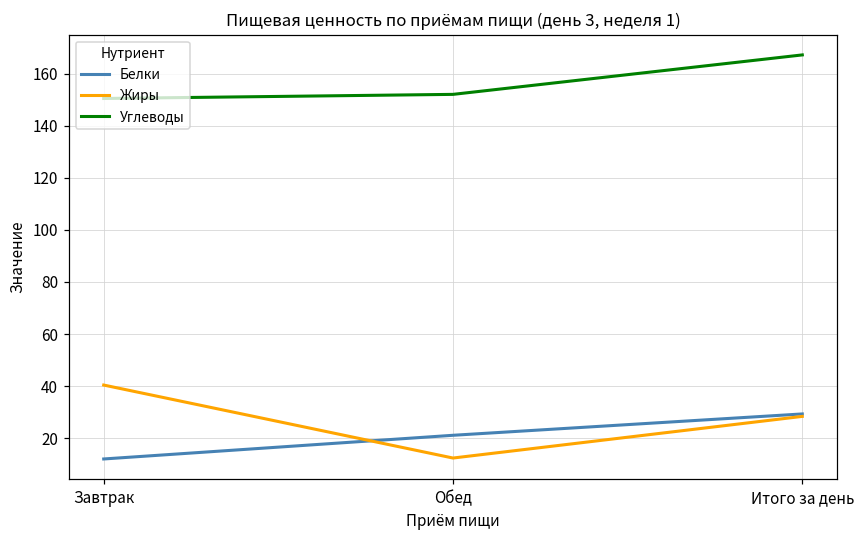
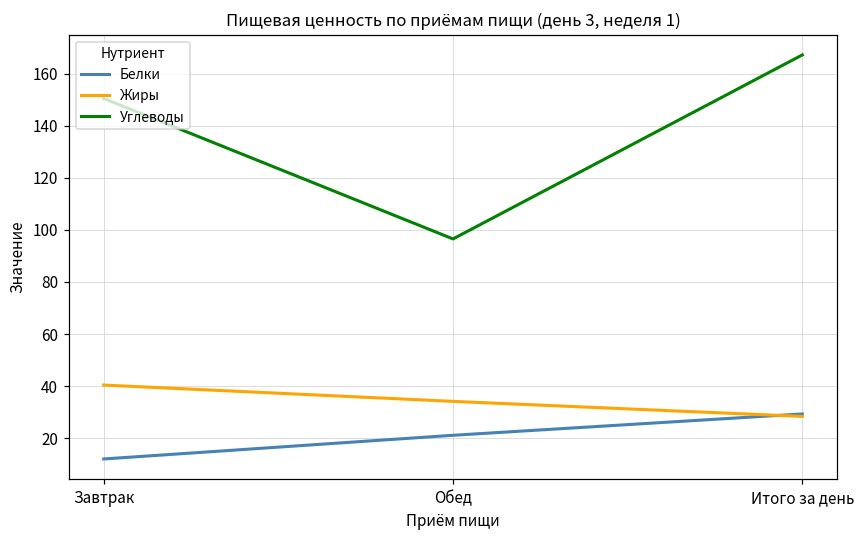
Жиры, Обед: 12 -> 34
Углеводы, Обед: 152 -> 97
